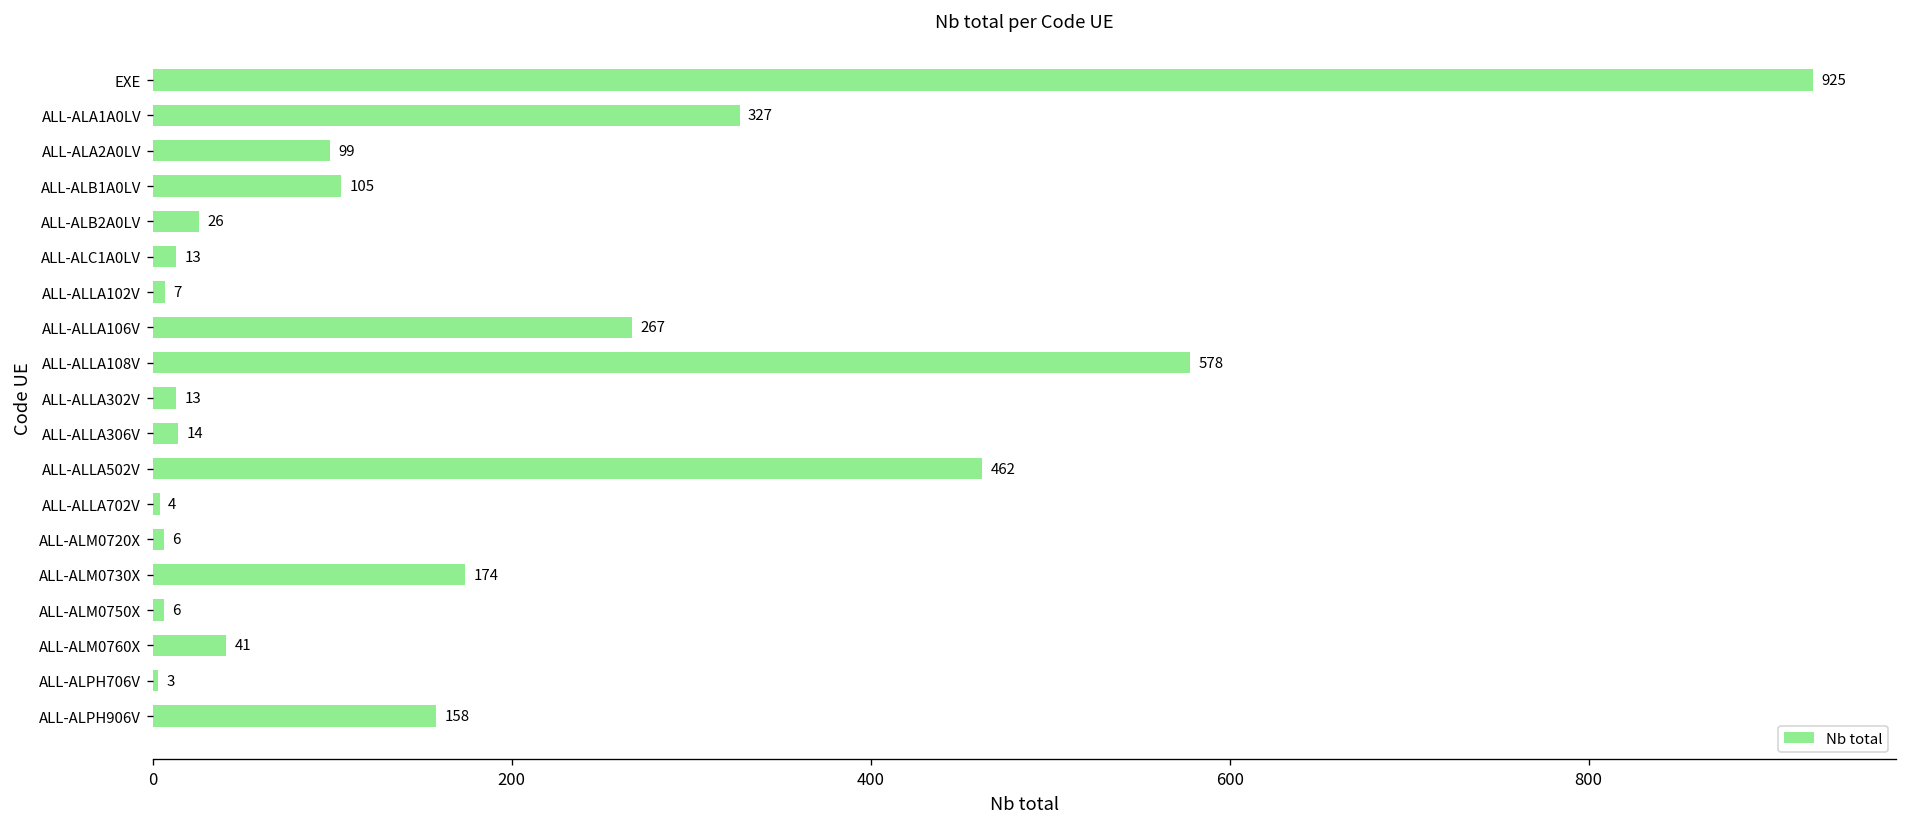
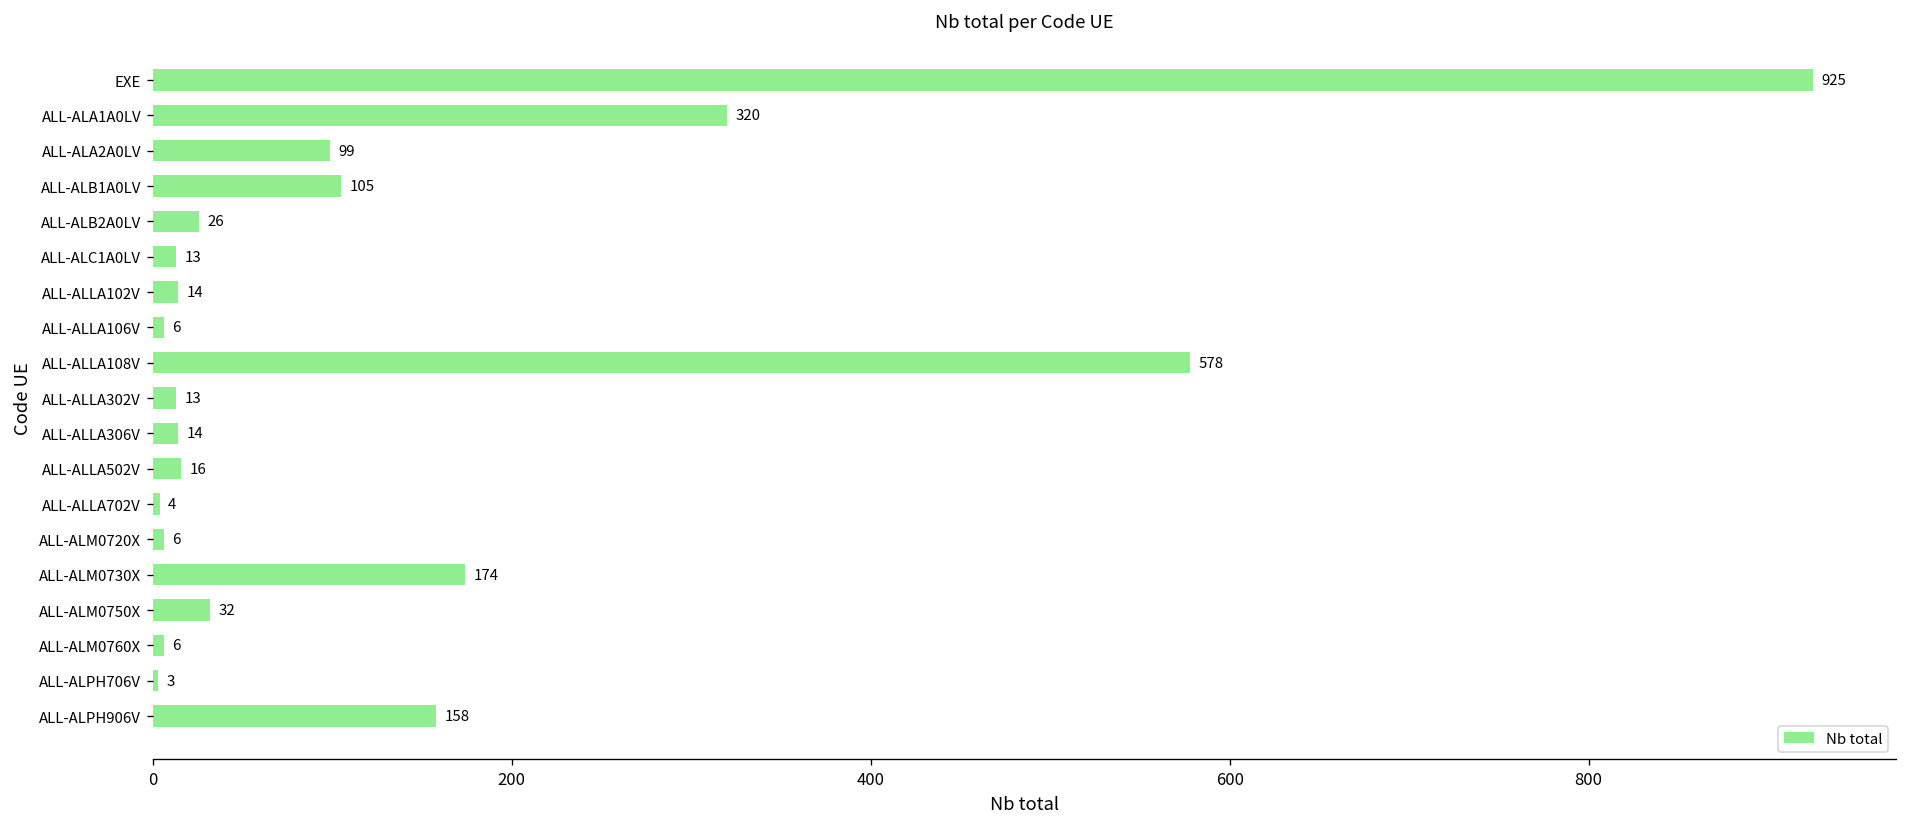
ALL-ALA1A0LV: 327 -> 320
ALL-ALLA102V: 7 -> 14
ALL-ALLA106V: 267 -> 6
ALL-ALLA502V: 462 -> 16
ALL-ALM0750X: 6 -> 32
ALL-ALM0760X: 41 -> 6
